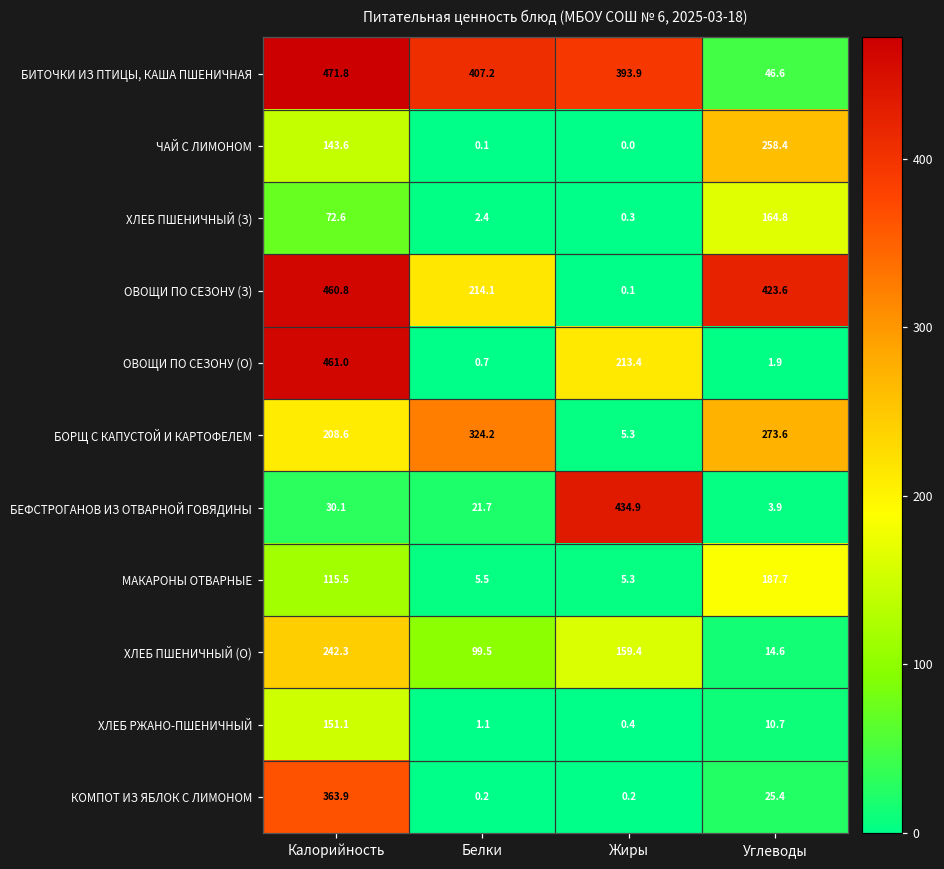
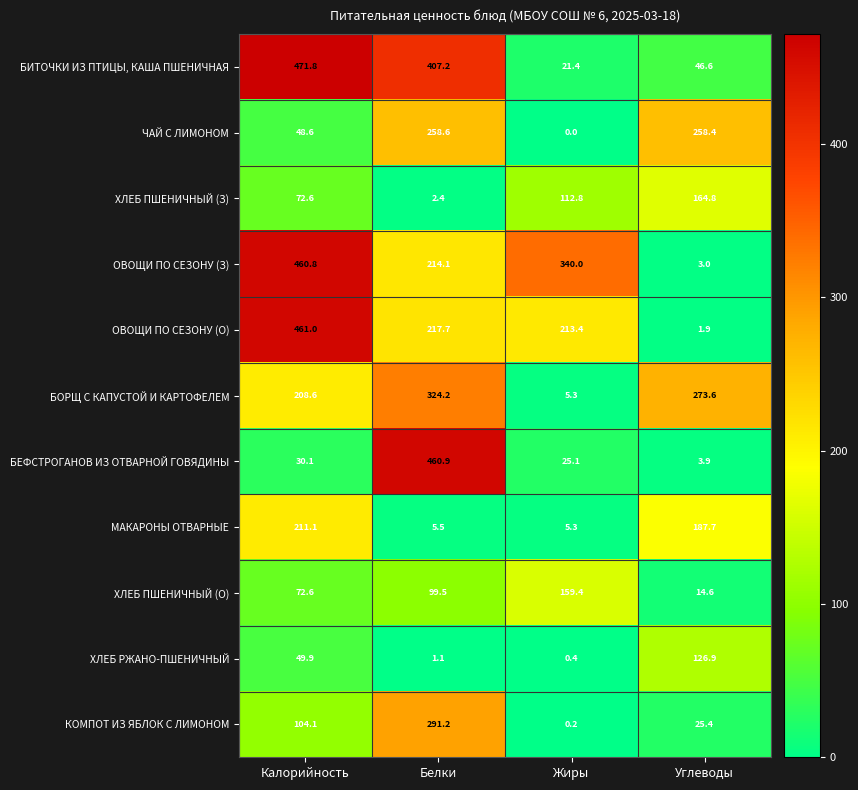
БИТОЧКИ ИЗ ПТИЦЫ, КАША ПШЕНИЧНАЯ, Жиры: 393.9 -> 21.4
ЧАЙ С ЛИМОНОМ, Калорийность: 143.6 -> 48.6
ЧАЙ С ЛИМОНОМ, Белки: 0.1 -> 258.6
ХЛЕБ ПШЕНИЧНЫЙ (З), Жиры: 0.3 -> 112.8
ОВОЩИ ПО СЕЗОНУ (З), Жиры: 0.1 -> 340.0
ОВОЩИ ПО СЕЗОНУ (З), Углеводы: 423.6 -> 3.0
ОВОЩИ ПО СЕЗОНУ (О), Белки: 0.7 -> 217.7
БЕФСТРОГАНОВ ИЗ ОТВАРНОЙ ГОВЯДИНЫ, Белки: 21.7 -> 460.9
БЕФСТРОГАНОВ ИЗ ОТВАРНОЙ ГОВЯДИНЫ, Жиры: 434.9 -> 25.1
МАКАРОНЫ ОТВАРНЫЕ, Калорийность: 115.5 -> 211.1
ХЛЕБ ПШЕНИЧНЫЙ (О), Калорийность: 242.3 -> 72.6
ХЛЕБ РЖАНО-ПШЕНИЧНЫЙ, Калорийность: 151.1 -> 49.9
ХЛЕБ РЖАНО-ПШЕНИЧНЫЙ, Углеводы: 10.7 -> 126.9
КОМПОТ ИЗ ЯБЛОК С ЛИМОНОМ, Калорийность: 363.9 -> 104.1
КОМПОТ ИЗ ЯБЛОК С ЛИМОНОМ, Белки: 0.2 -> 291.2
